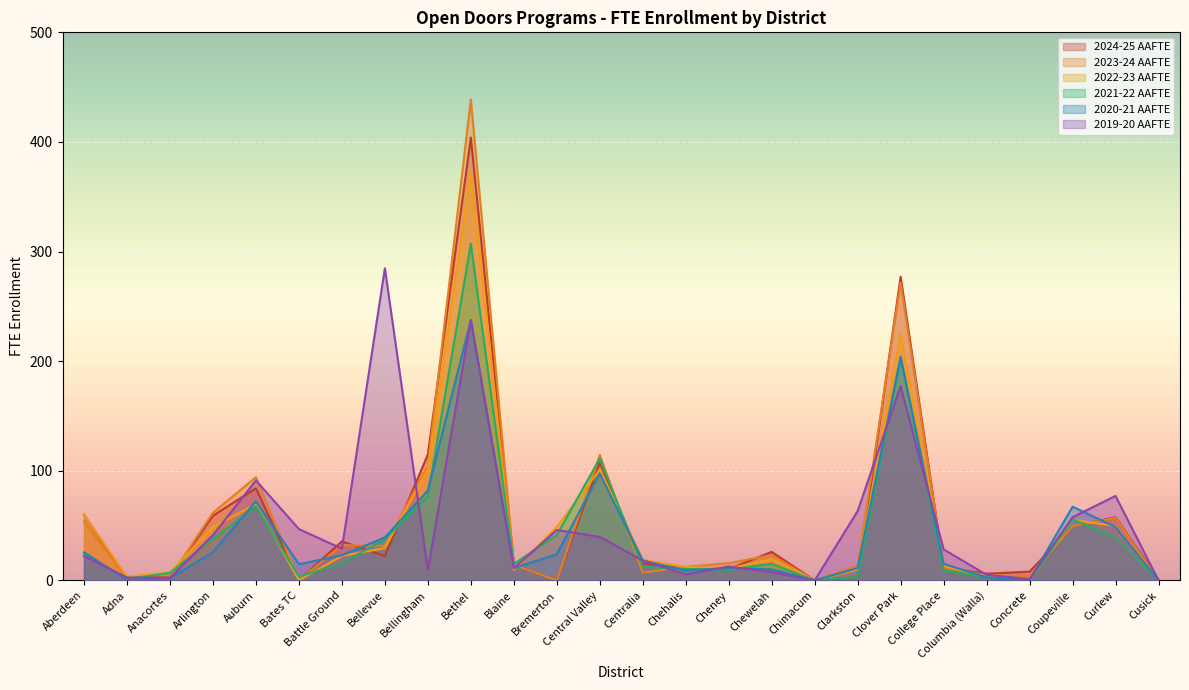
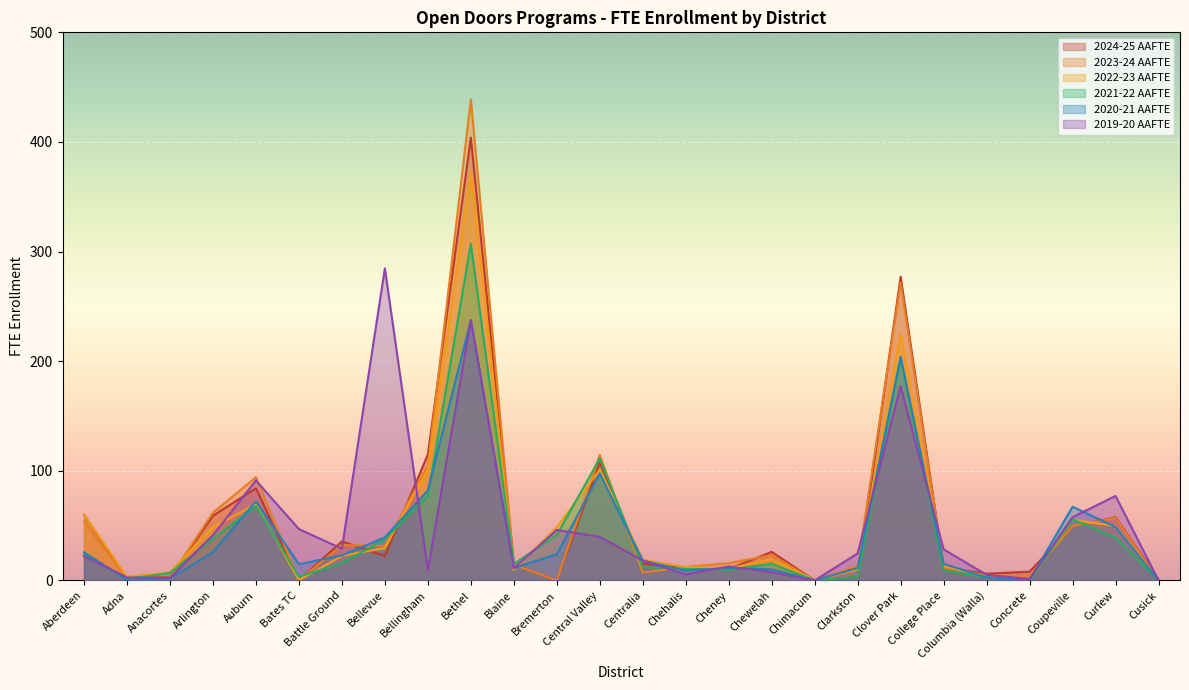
2019-20 AAFTE, Clarkston: 63 -> 25
